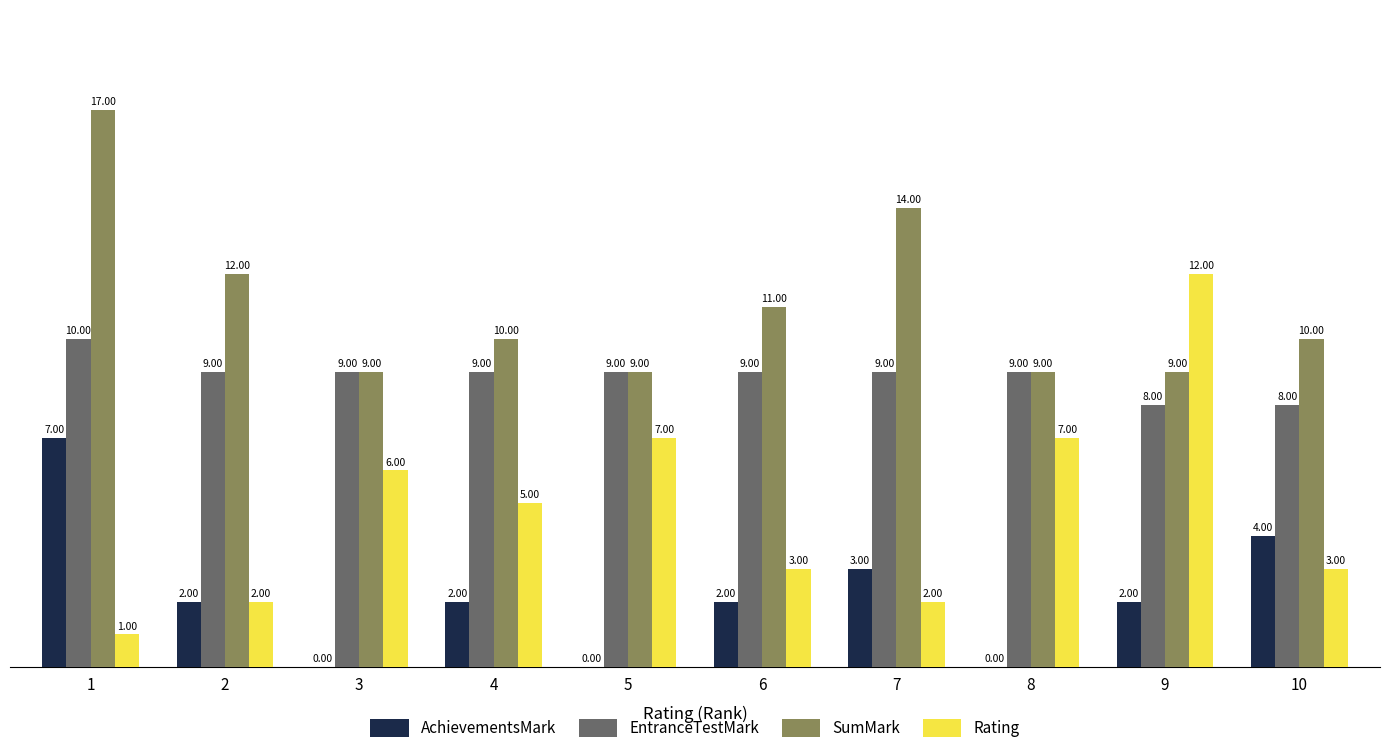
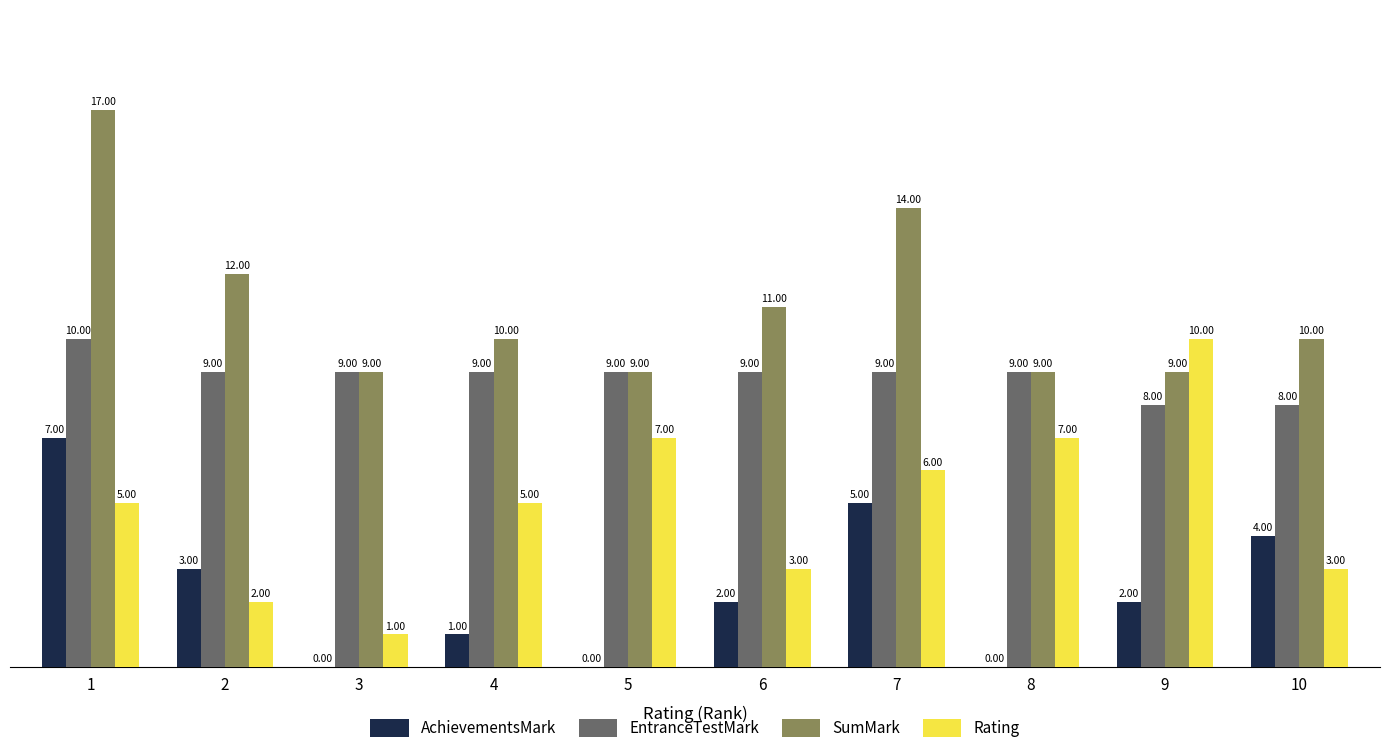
Rating, 1: 1.00 -> 5.00
AchievementsMark, 2: 2.00 -> 3.00
Rating, 3: 6.00 -> 1.00
AchievementsMark, 4: 2.00 -> 1.00
AchievementsMark, 7: 3.00 -> 5.00
Rating, 7: 2.00 -> 6.00
Rating, 9: 12.00 -> 10.00
